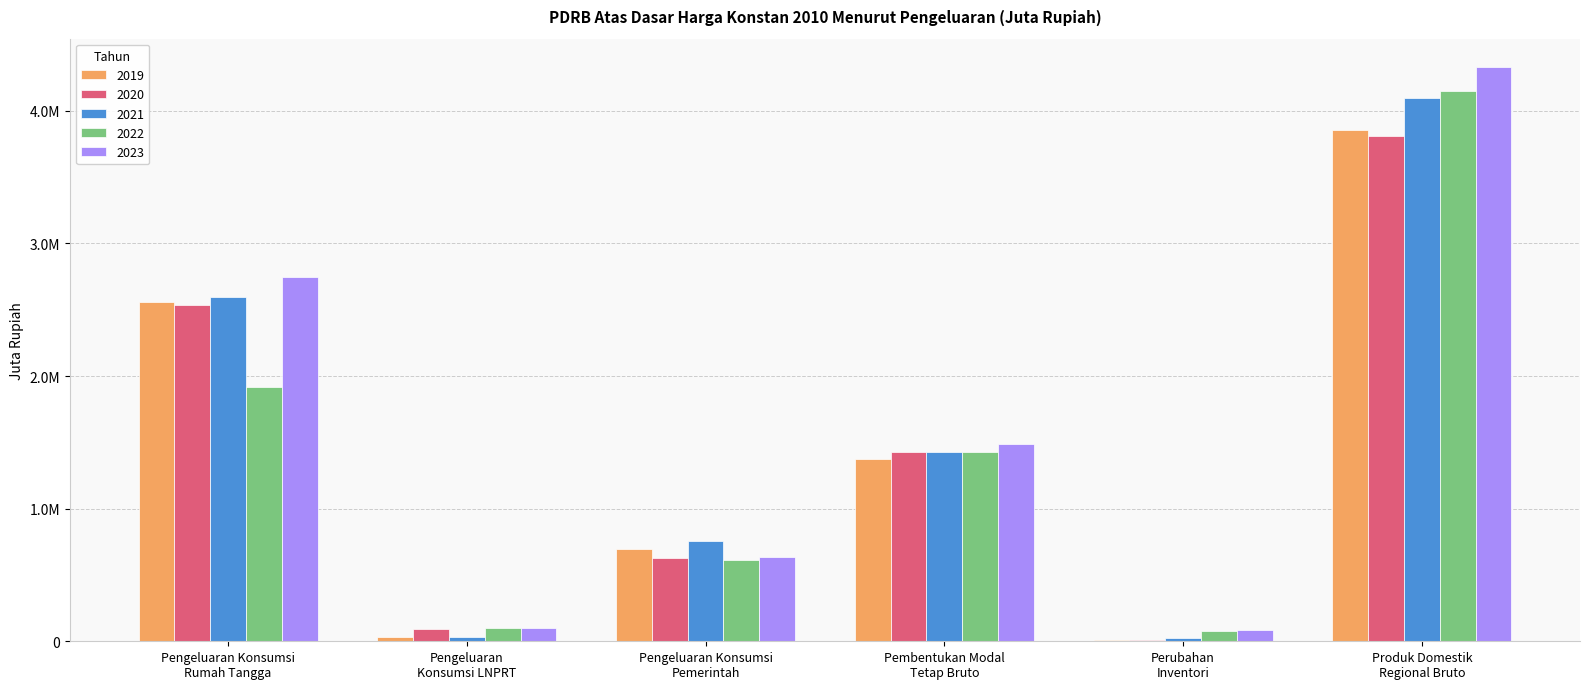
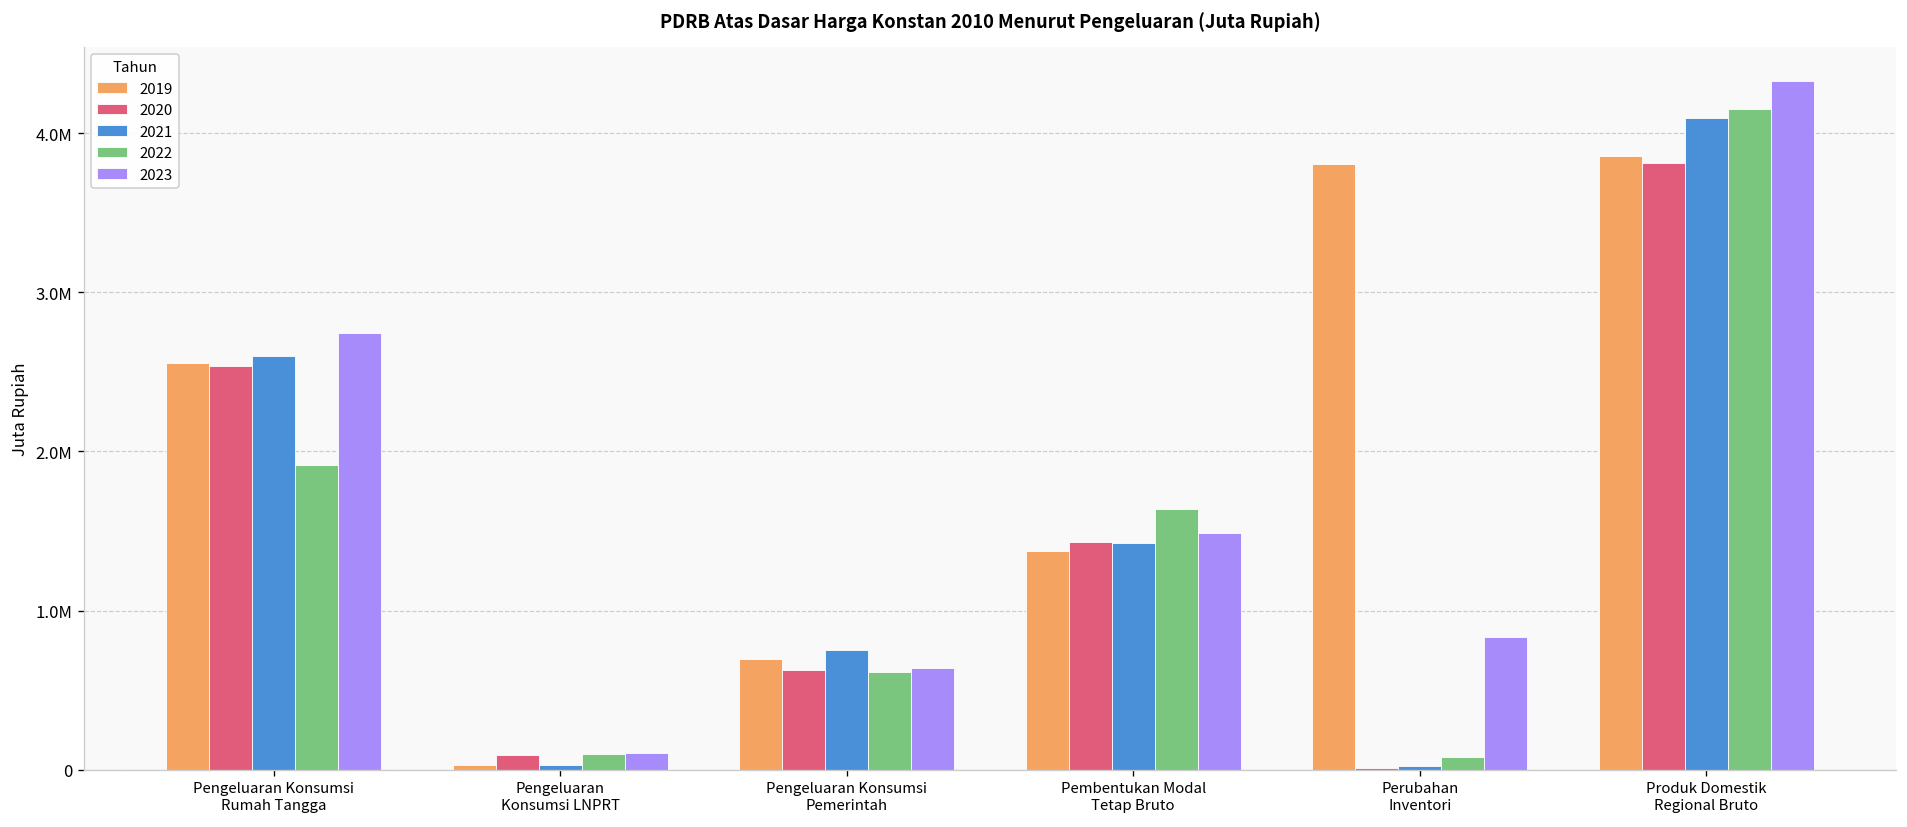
2022, Pembentukan Modal Tetap Bruto: 1430000 -> 1640000
2019, Perubahan Inventori: 10000 -> 3810000
2023, Perubahan Inventori: 80000 -> 830000
